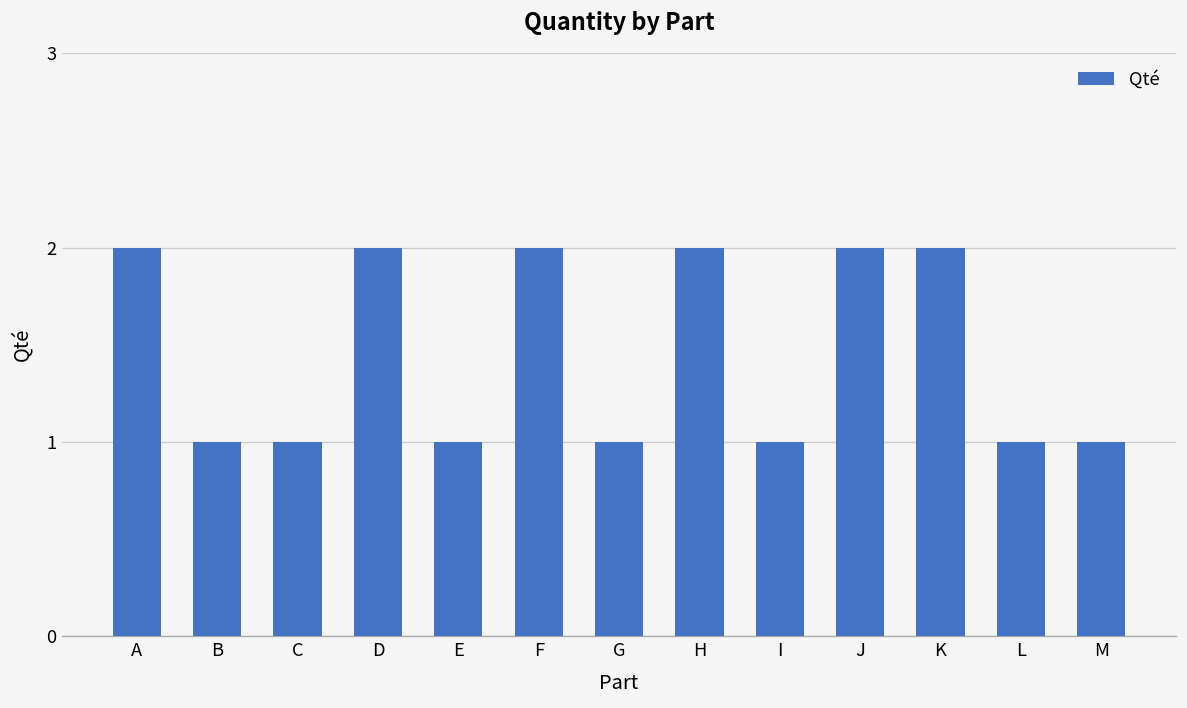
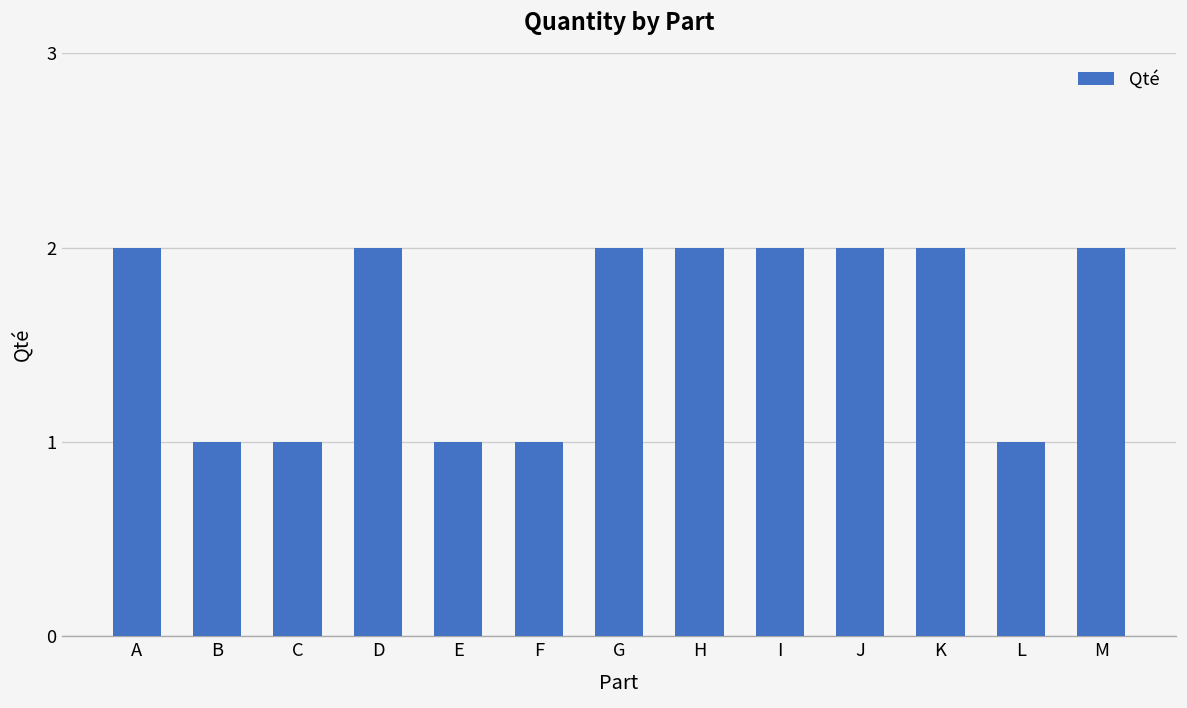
F: 2 -> 1
G: 1 -> 2
I: 1 -> 2
M: 1 -> 2
